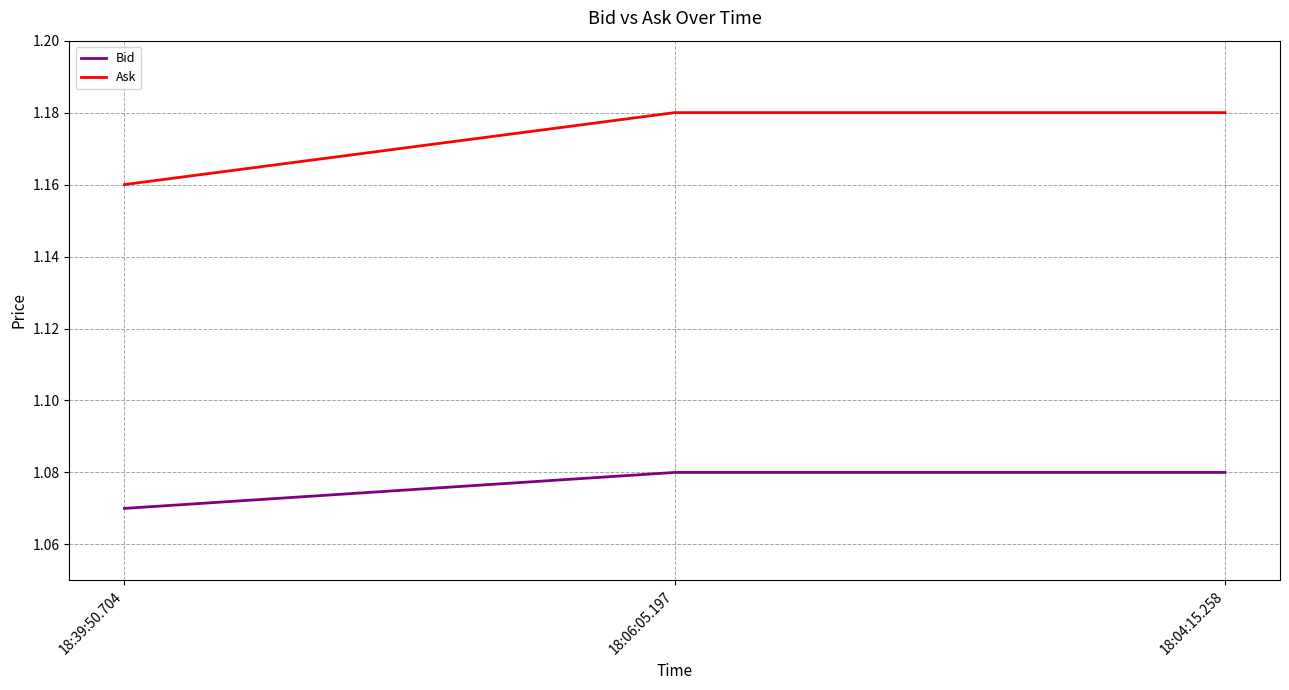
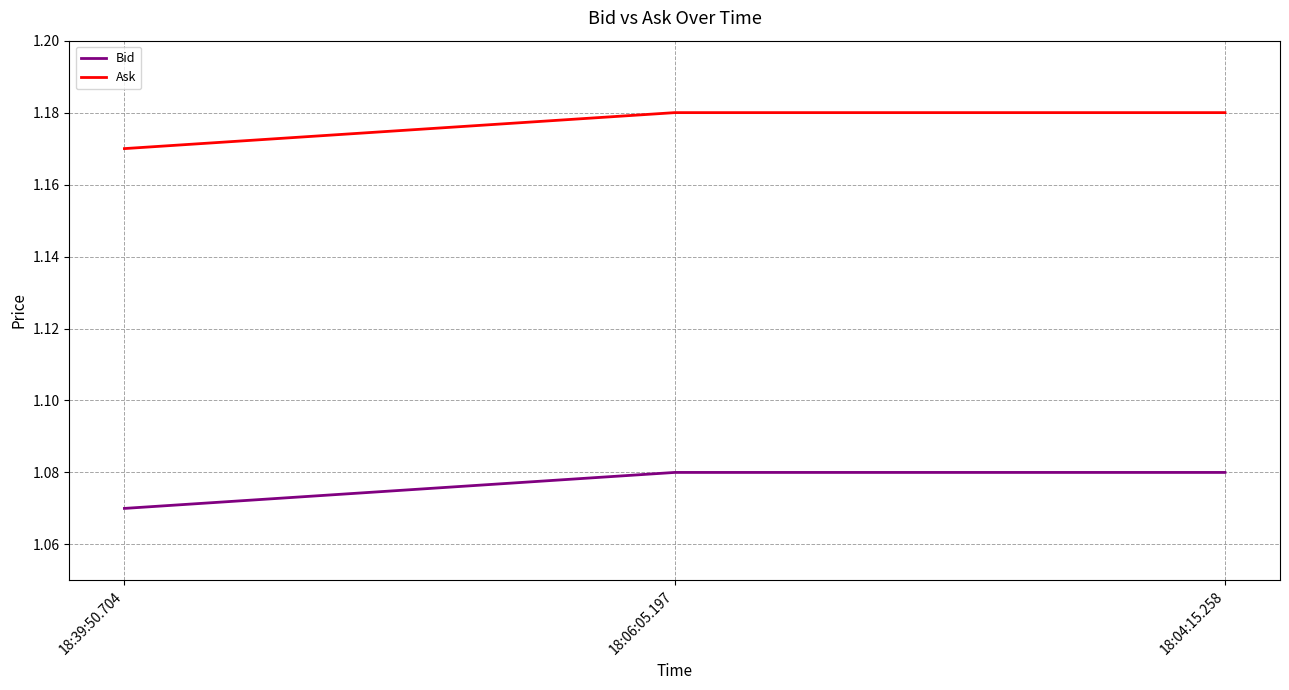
Ask, 18:39:50.704: 1.16 -> 1.17
